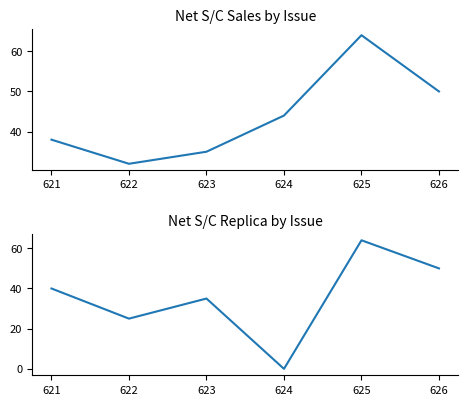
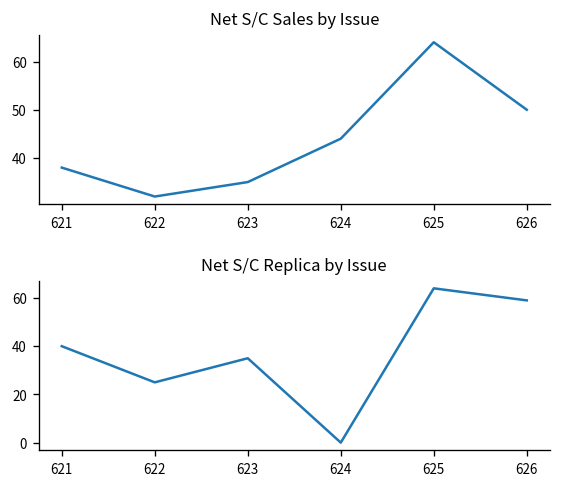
Net S/C Replica by Issue, 626: 50 -> 59
